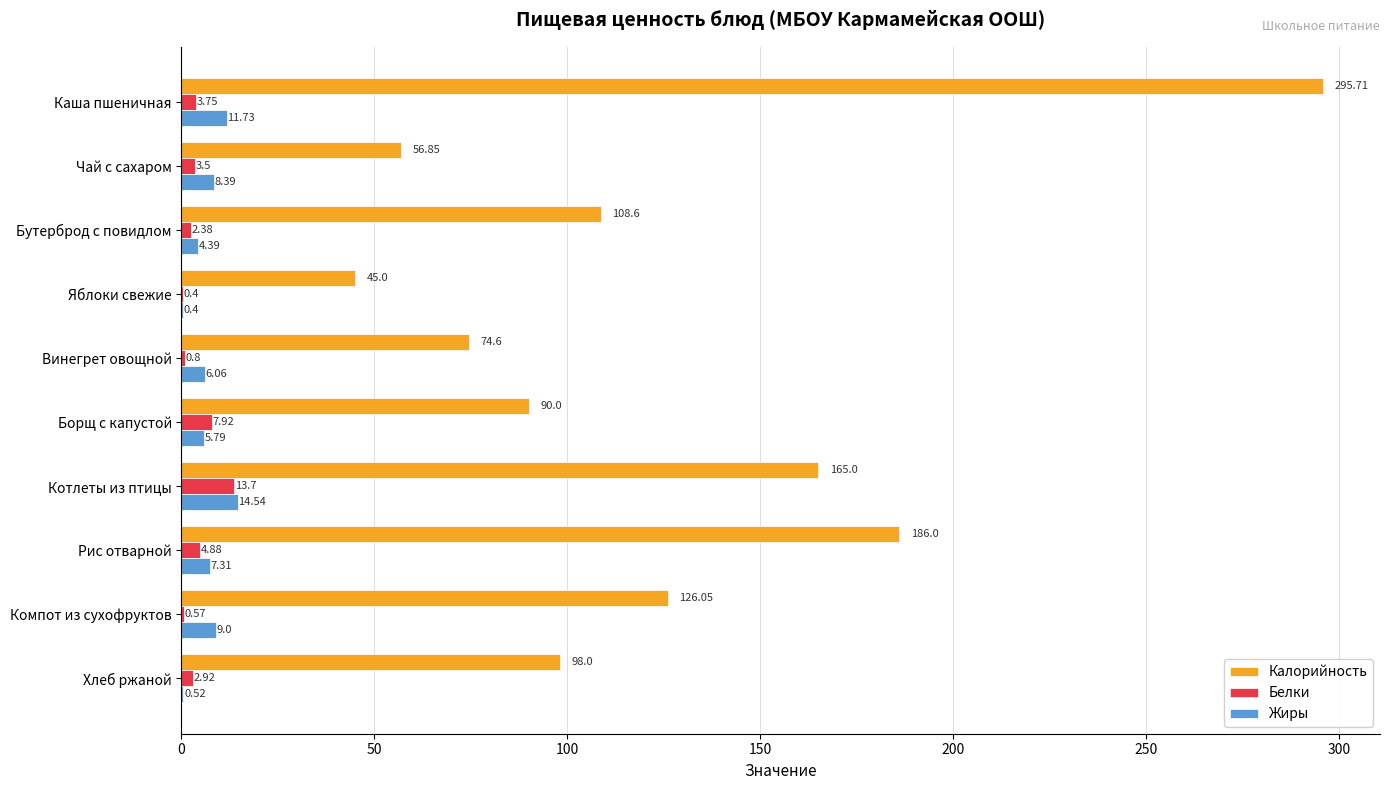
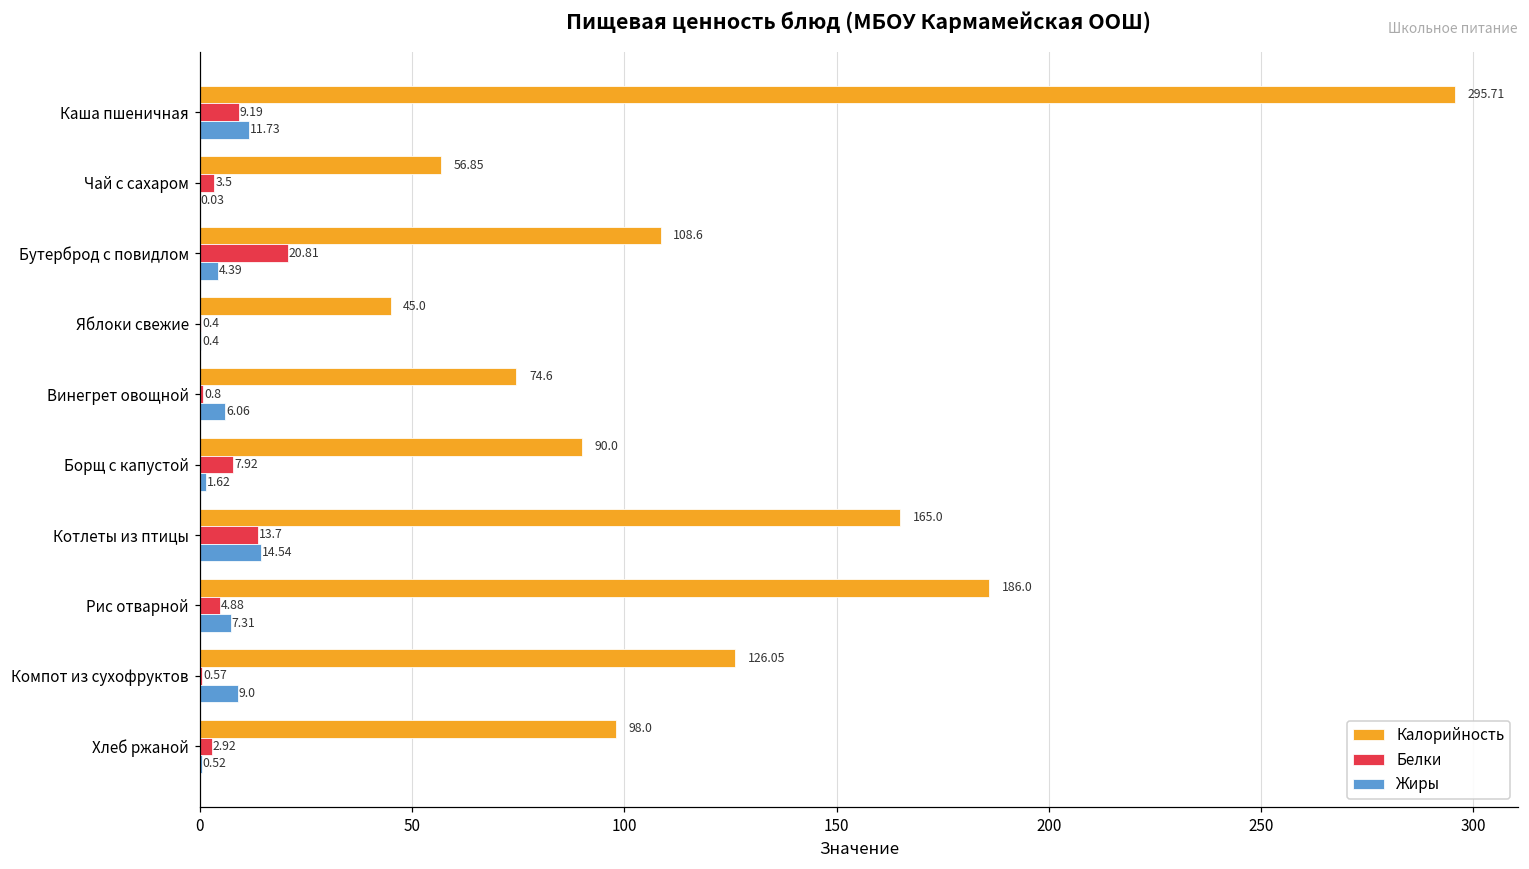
Белки, Каша пшеничная: 3.75 -> 9.19
Жиры, Чай с сахаром: 8.39 -> 0.03
Белки, Бутерброд с повидлом: 2.38 -> 20.81
Жиры, Борщ с капустой: 5.79 -> 1.62
